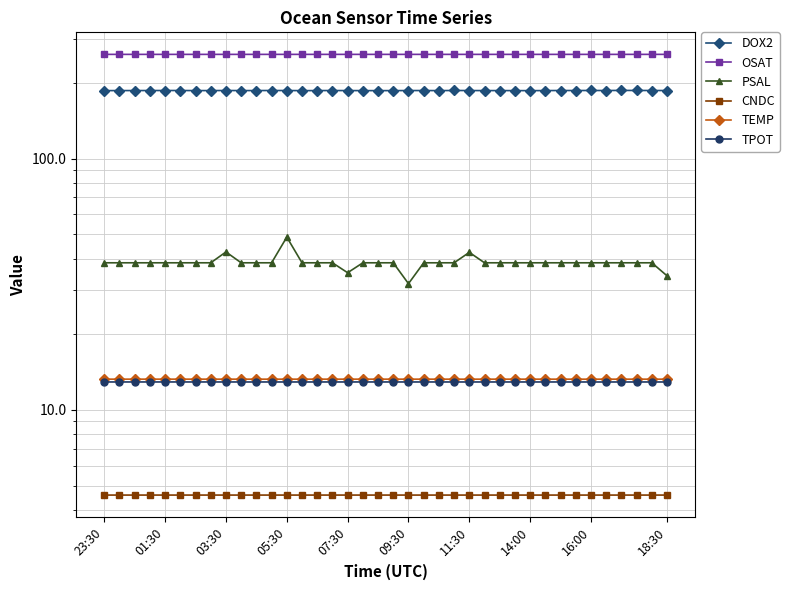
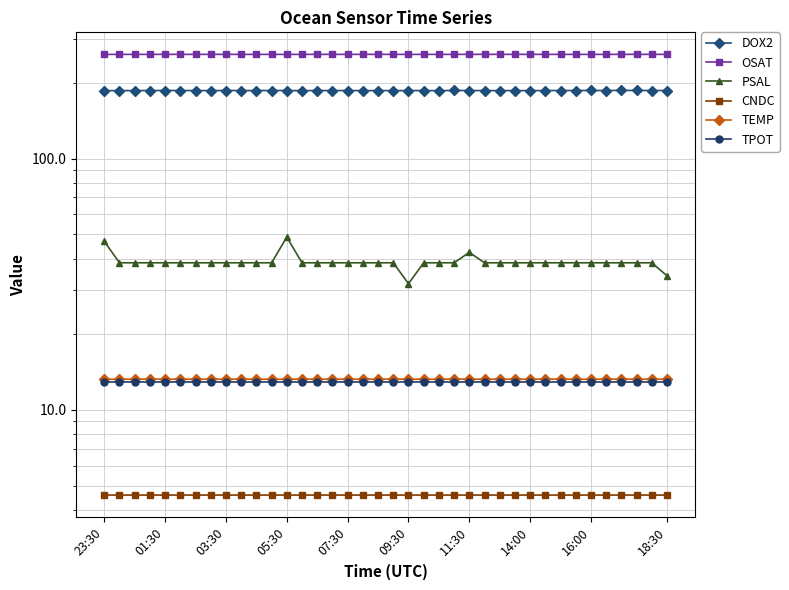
PSAL, 23:30: 38 -> 47
PSAL, 03:30: 43 -> 38
PSAL, 07:30: 35 -> 38
